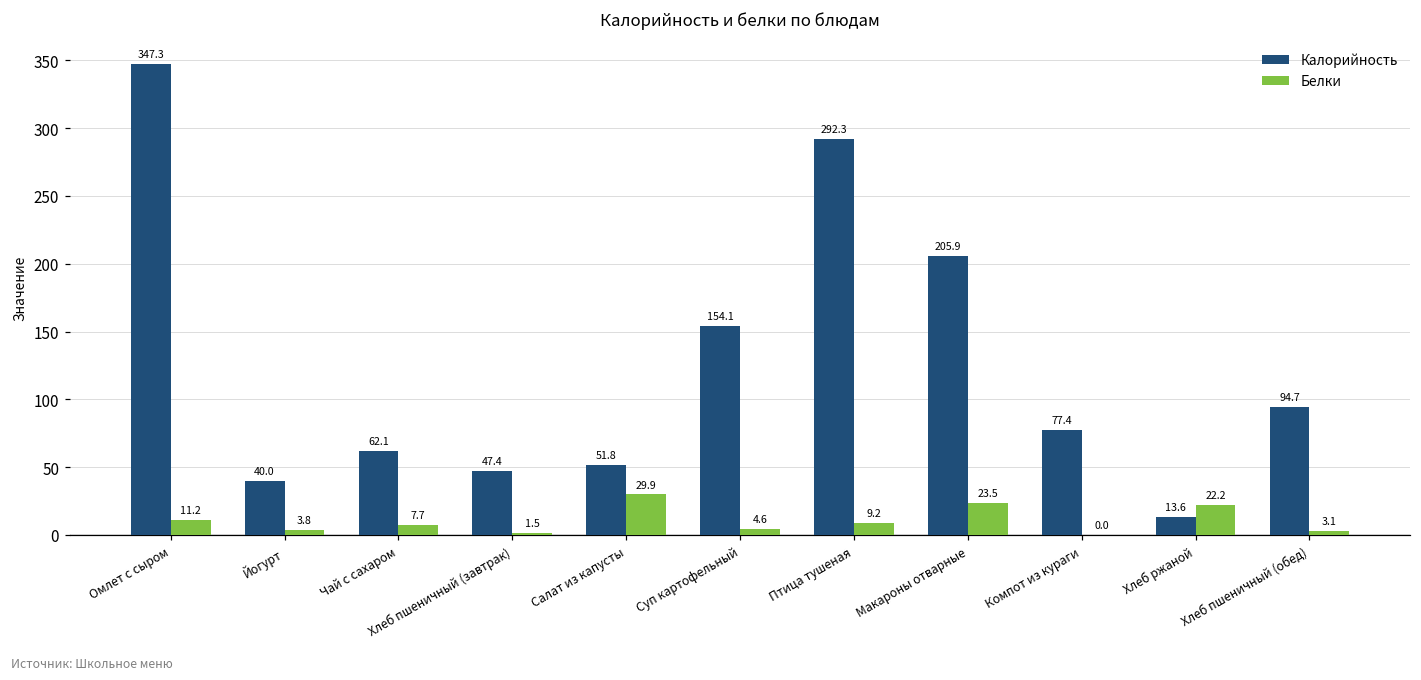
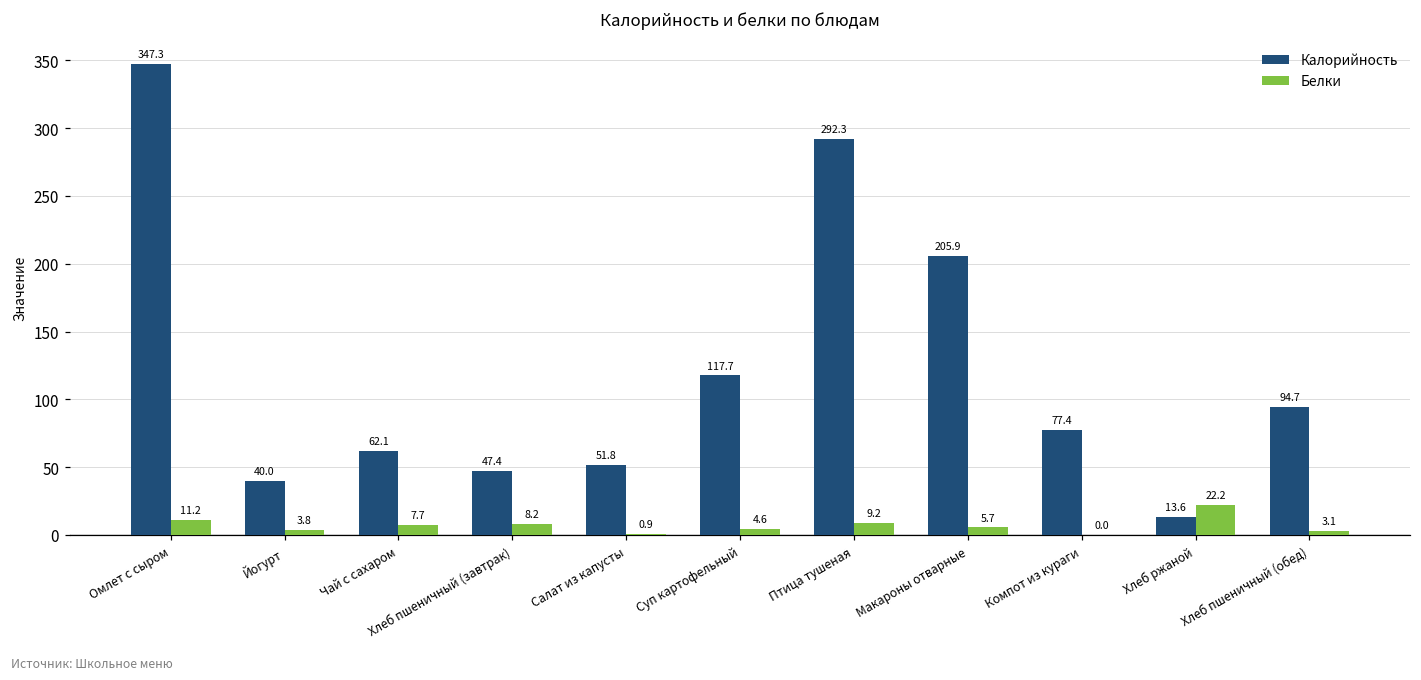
Белки, Хлеб пшеничный (завтрак): 1.5 -> 8.2
Белки, Салат из капусты: 29.9 -> 0.9
Калорийность, Суп картофельный: 154.1 -> 117.7
Белки, Макароны отварные: 23.5 -> 5.7
